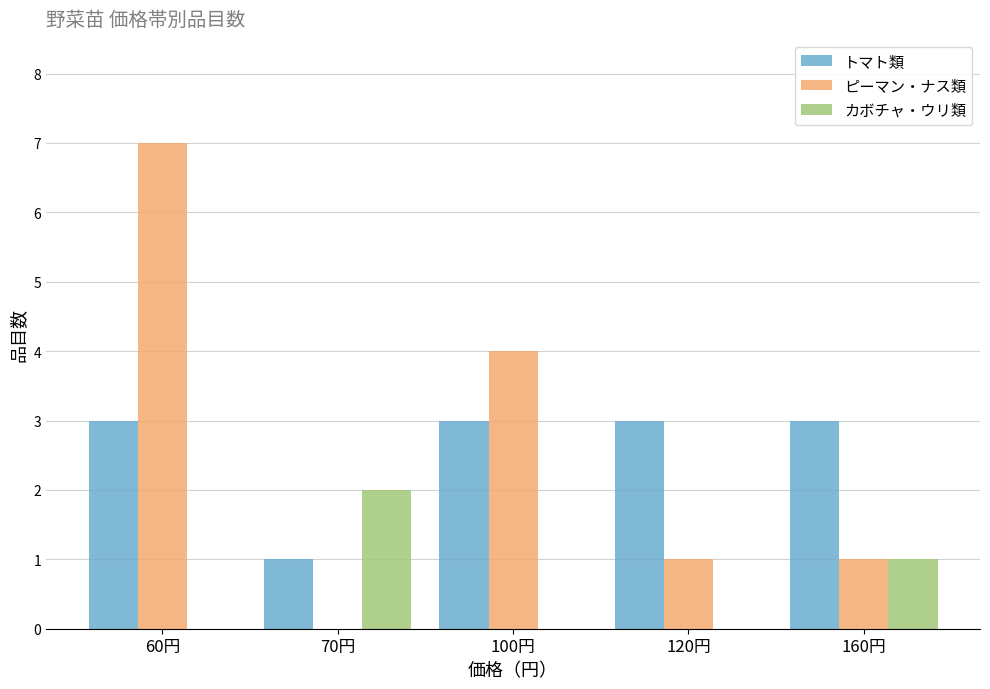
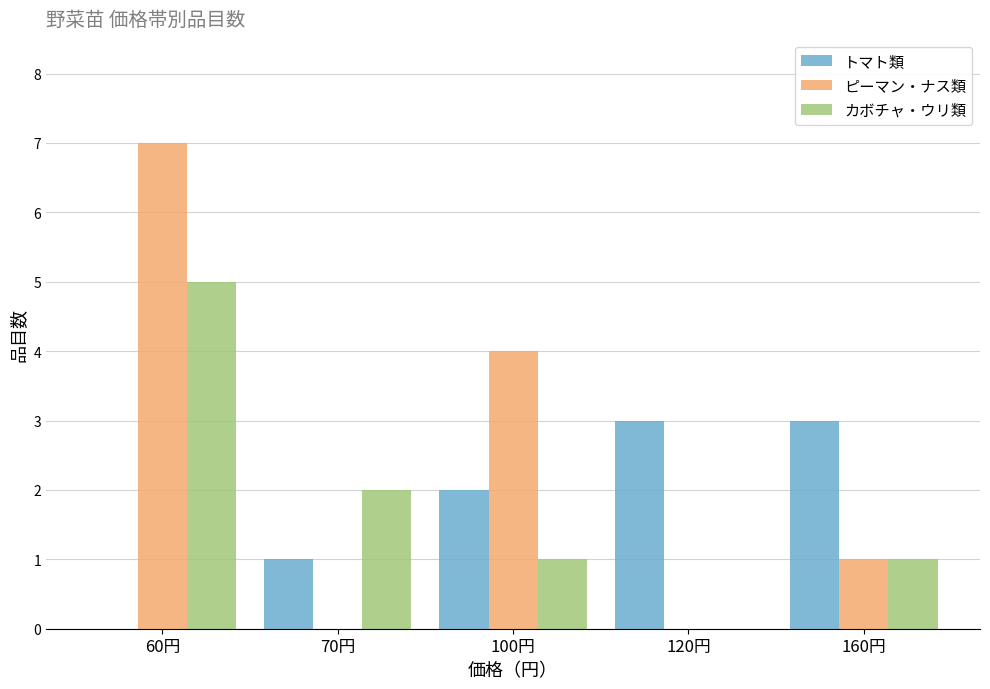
トマト類, 60円: 3 -> 0
カボチャ・ウリ類, 60円: 0 -> 5
トマト類, 100円: 3 -> 2
カボチャ・ウリ類, 100円: 0 -> 1
ピーマン・ナス類, 120円: 1 -> 0
